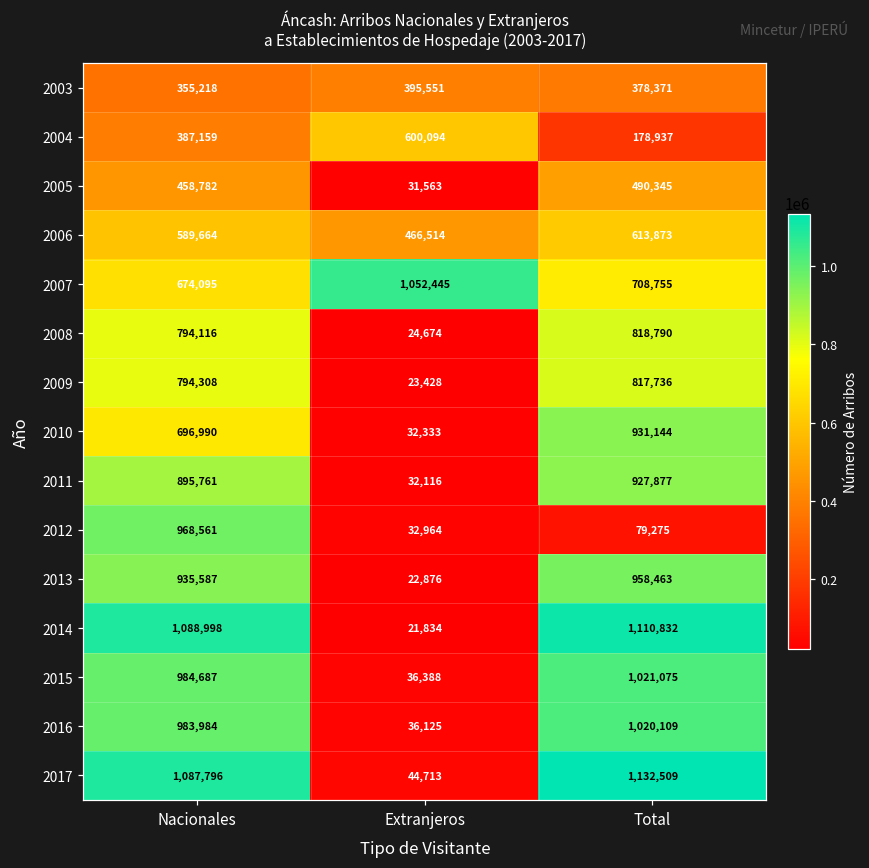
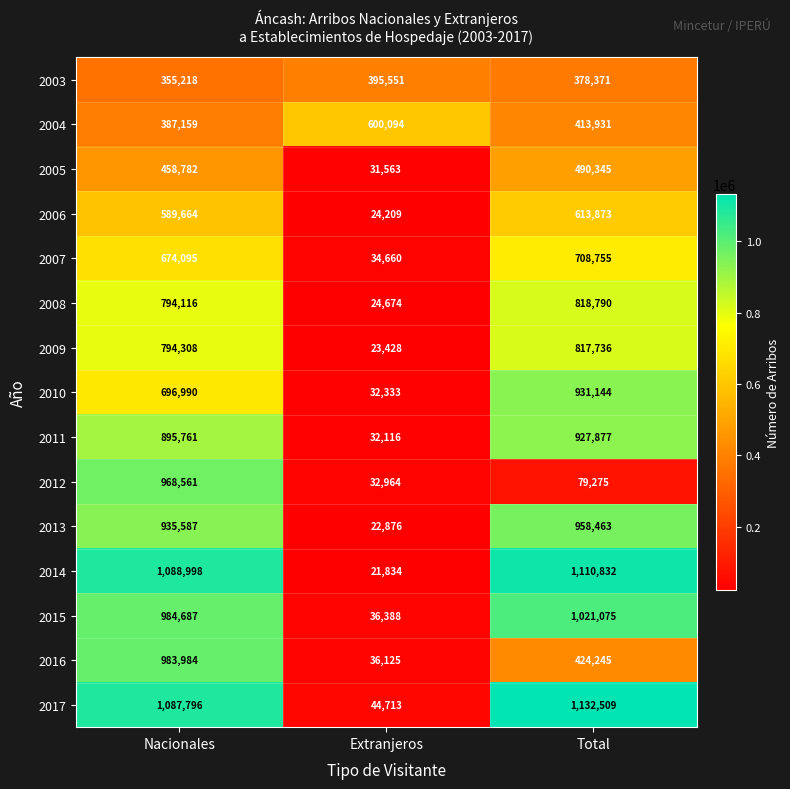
2004, Total: 178,937 -> 413,931
2006, Extranjeros: 466,514 -> 24,209
2007, Extranjeros: 1,052,445 -> 34,660
2016, Total: 1,020,109 -> 424,245
